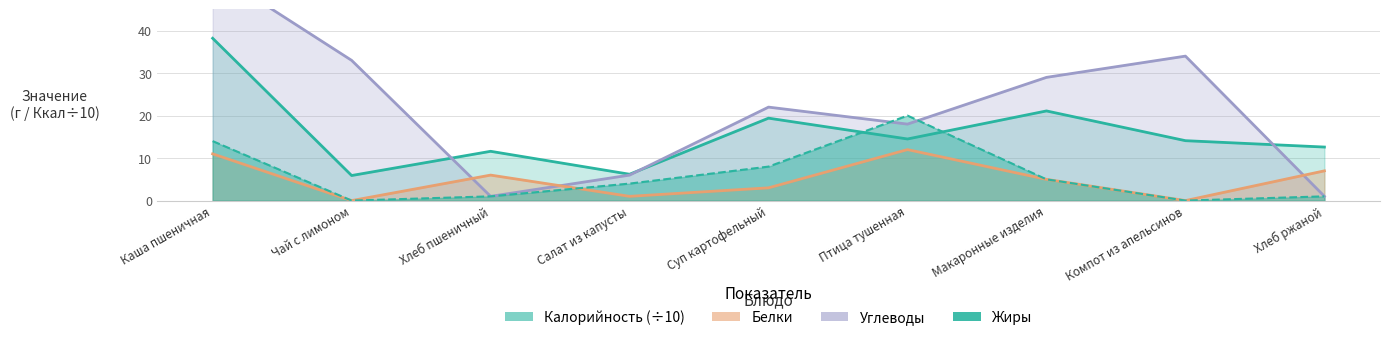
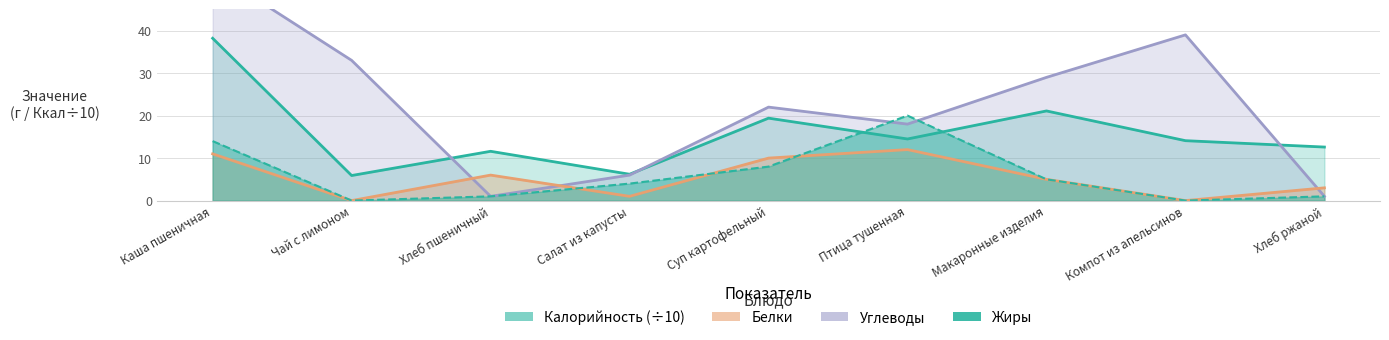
Белки, Суп картофельный: 3 -> 10
Углеводы, Компот из апельсинов: 34 -> 39
Белки, Хлеб ржаной: 7 -> 3
